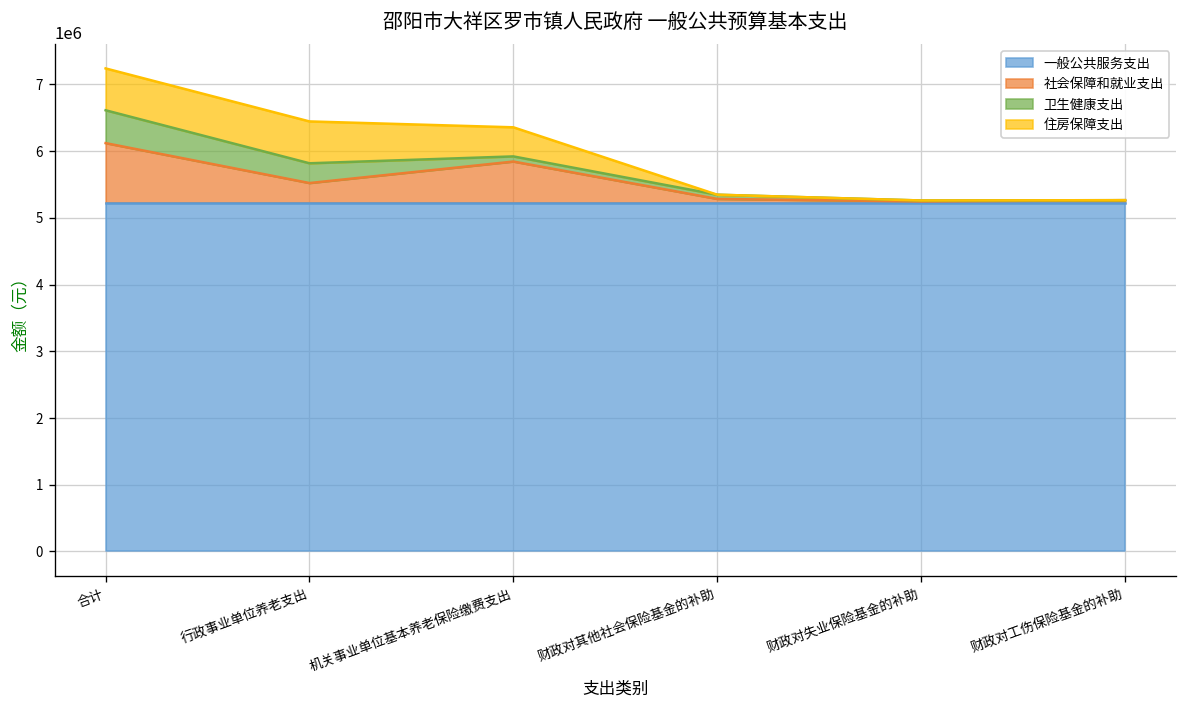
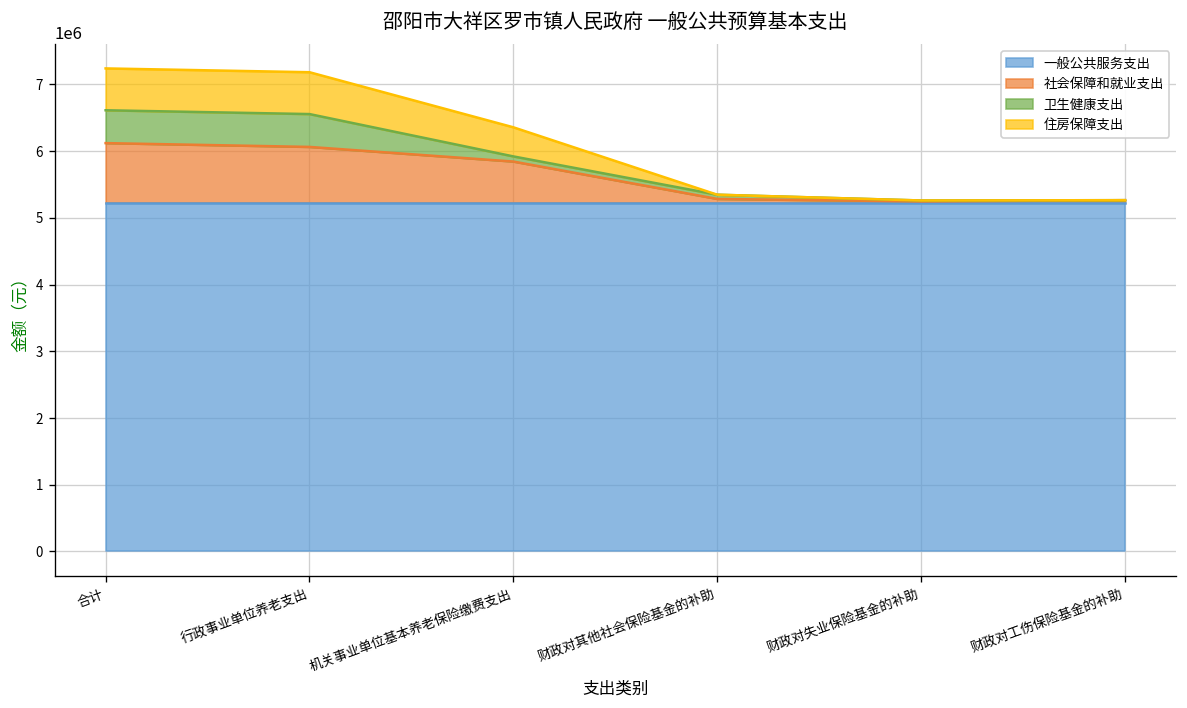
社会保障和就业支出, 行政事业单位养老支出: 5500000 -> 6100000
卫生健康支出, 行政事业单位养老支出: 300000 -> 500000
